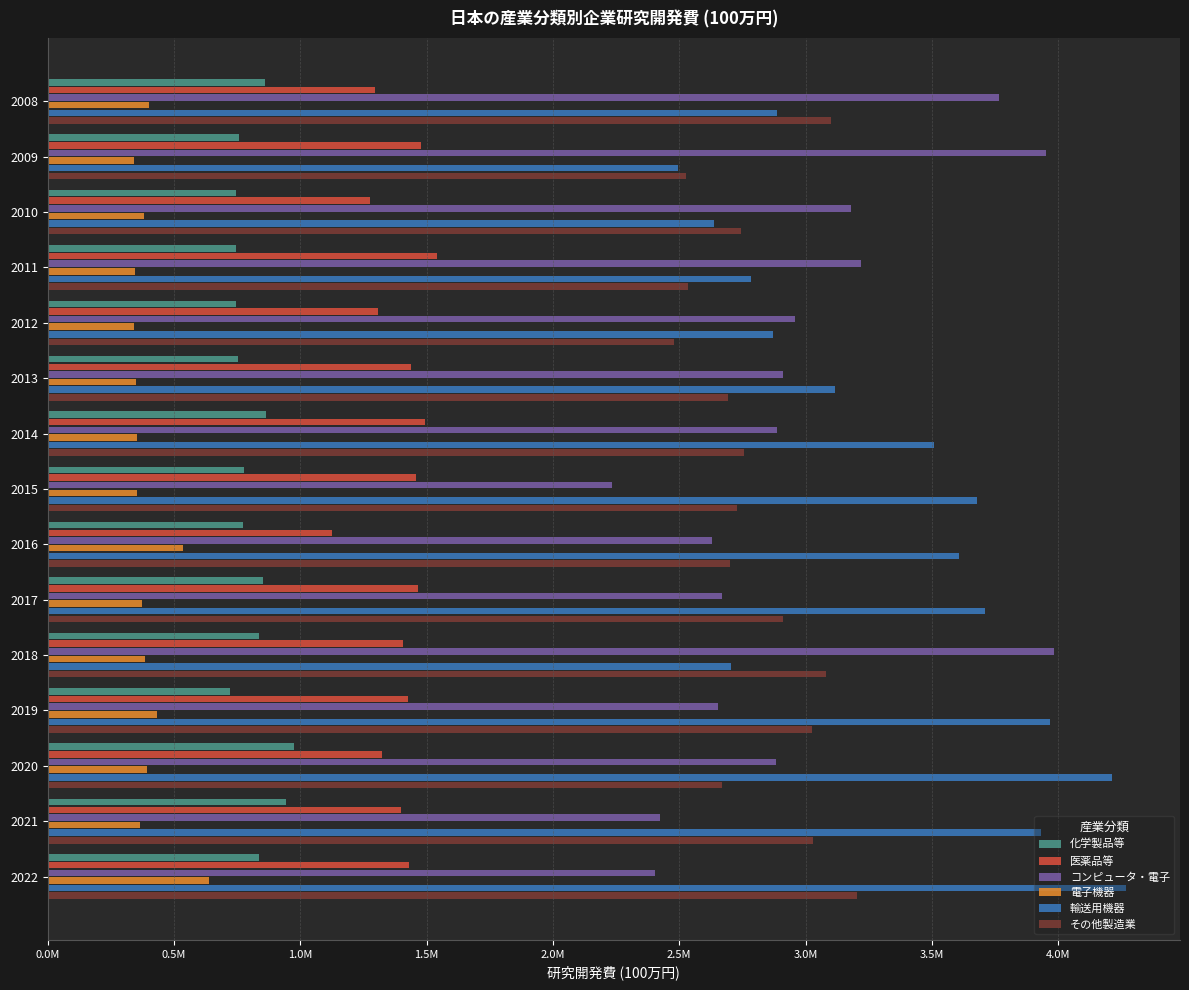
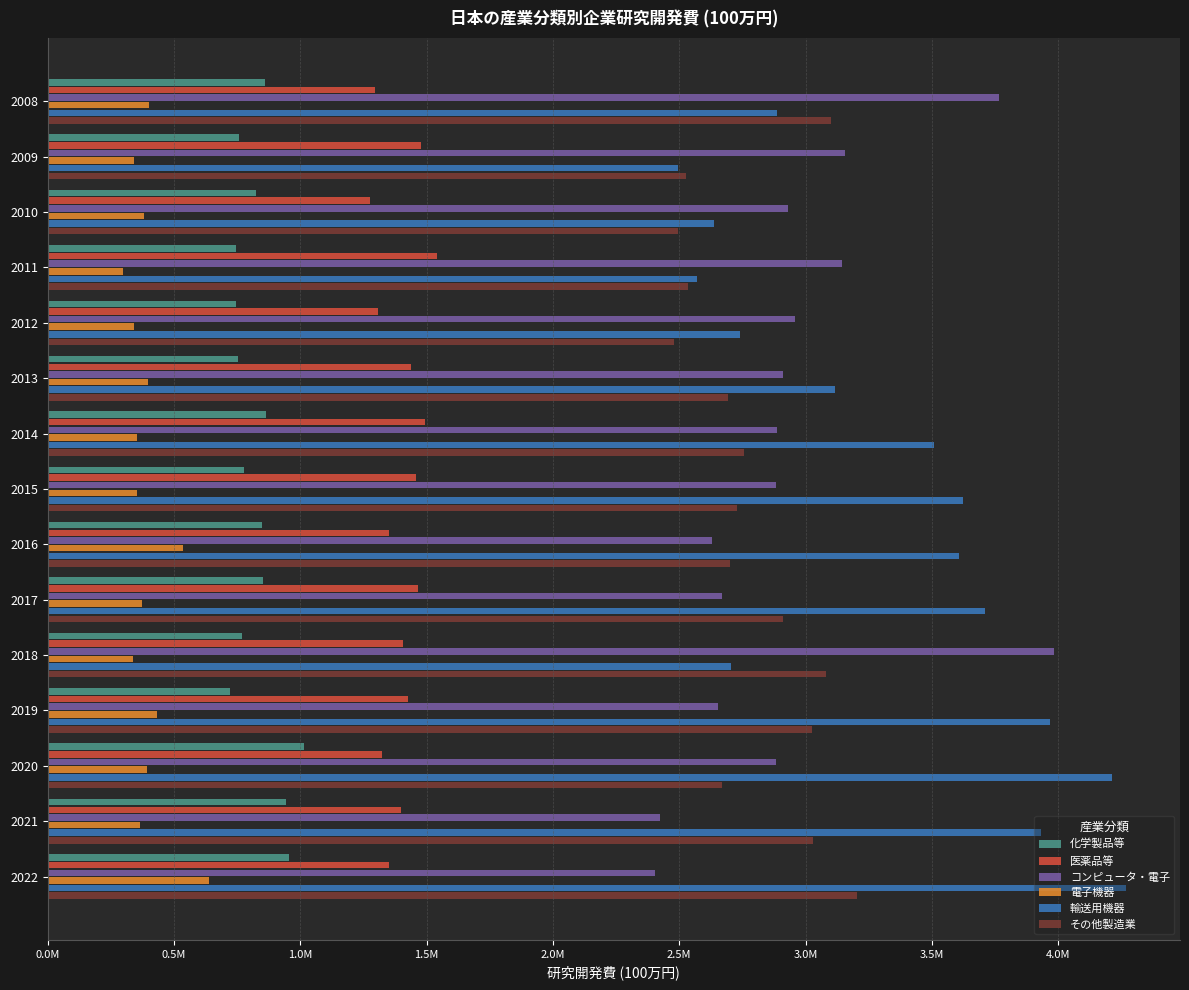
コンピュータ・電子, 2009: 3950000 -> 3160000
化学製品等, 2010: 740000 -> 830000
コンピュータ・電子, 2010: 3180000 -> 2930000
その他製造業, 2010: 2750000 -> 2490000
コンピュータ・電子, 2011: 3220000 -> 3140000
電子機器, 2011: 350000 -> 300000
輸送用機器, 2011: 2790000 -> 2570000
輸送用機器, 2012: 2870000 -> 2740000
電子機器, 2013: 350000 -> 400000
コンピュータ・電子, 2015: 2230000 -> 2880000
輸送用機器, 2015: 3680000 -> 3620000
化学製品等, 2016: 770000 -> 850000
医薬品等, 2016: 1120000 -> 1350000
化学製品等, 2018: 840000 -> 770000
電子機器, 2018: 390000 -> 340000
化学製品等, 2020: 980000 -> 1020000
化学製品等, 2022: 830000 -> 960000
医薬品等, 2022: 1430000 -> 1350000
